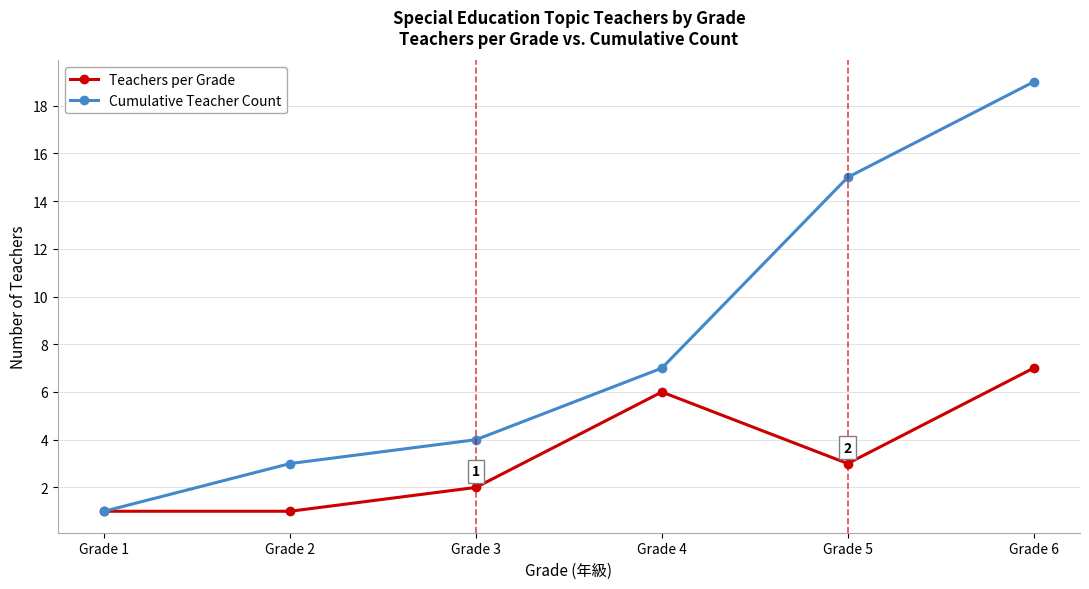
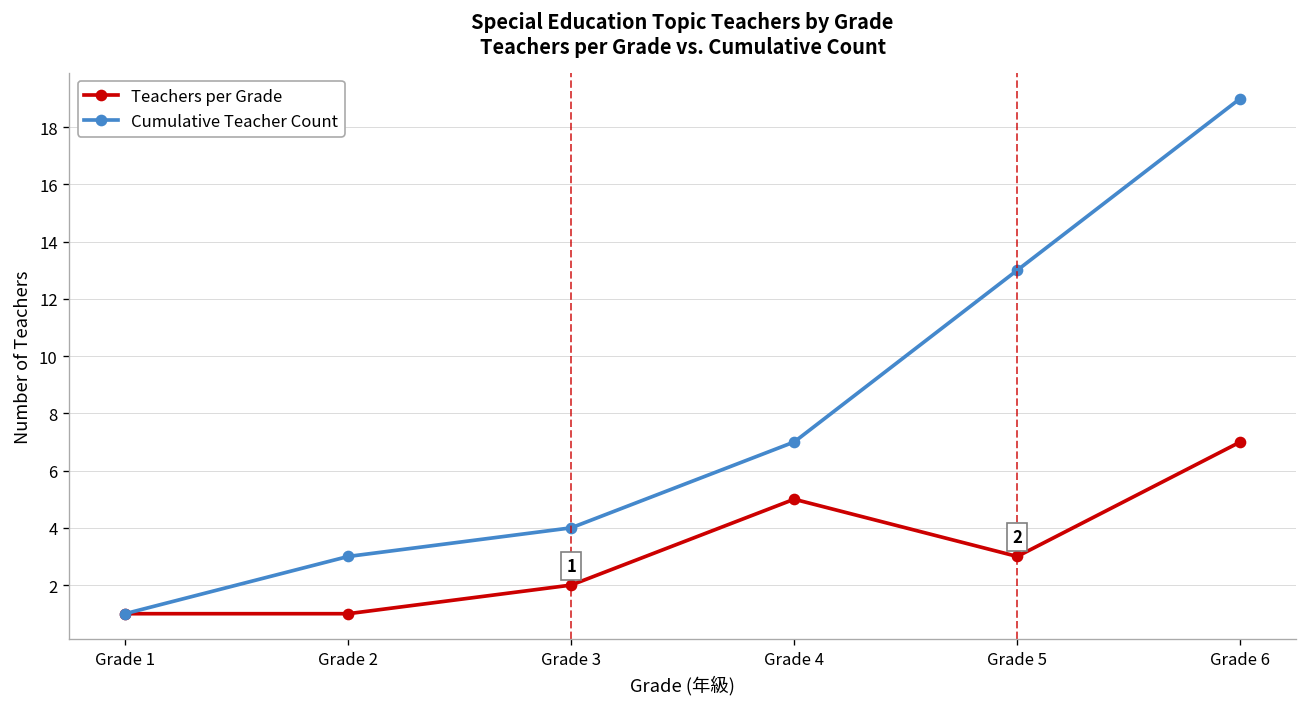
Teachers per Grade, Grade 4: 6 -> 5
Cumulative Teacher Count, Grade 5: 15 -> 13
